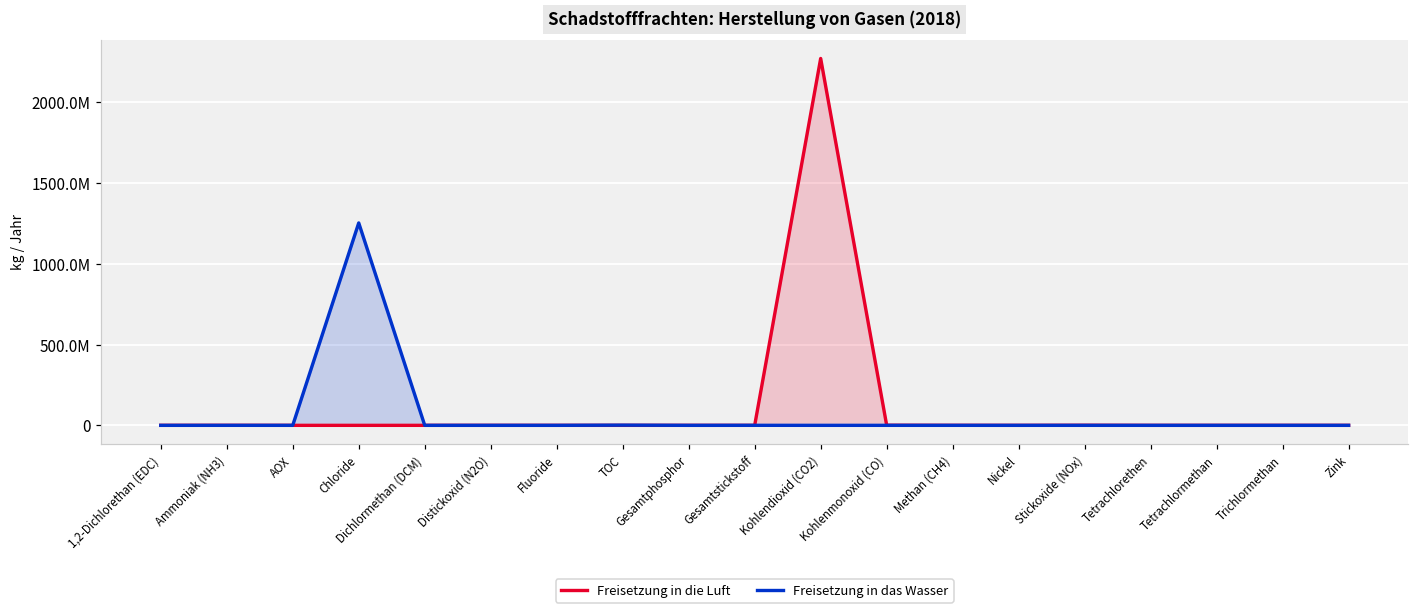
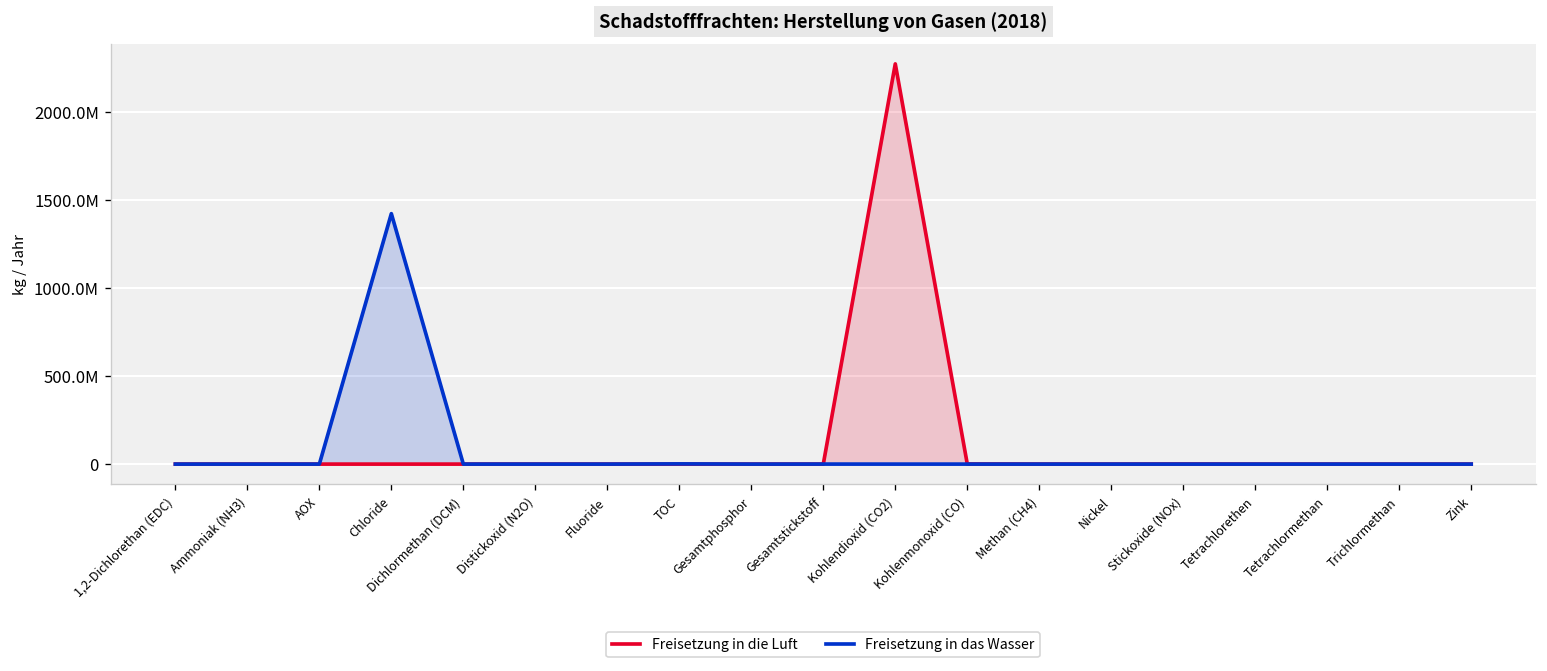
Freisetzung in das Wasser, Chloride: 1250000000 -> 1420000000
